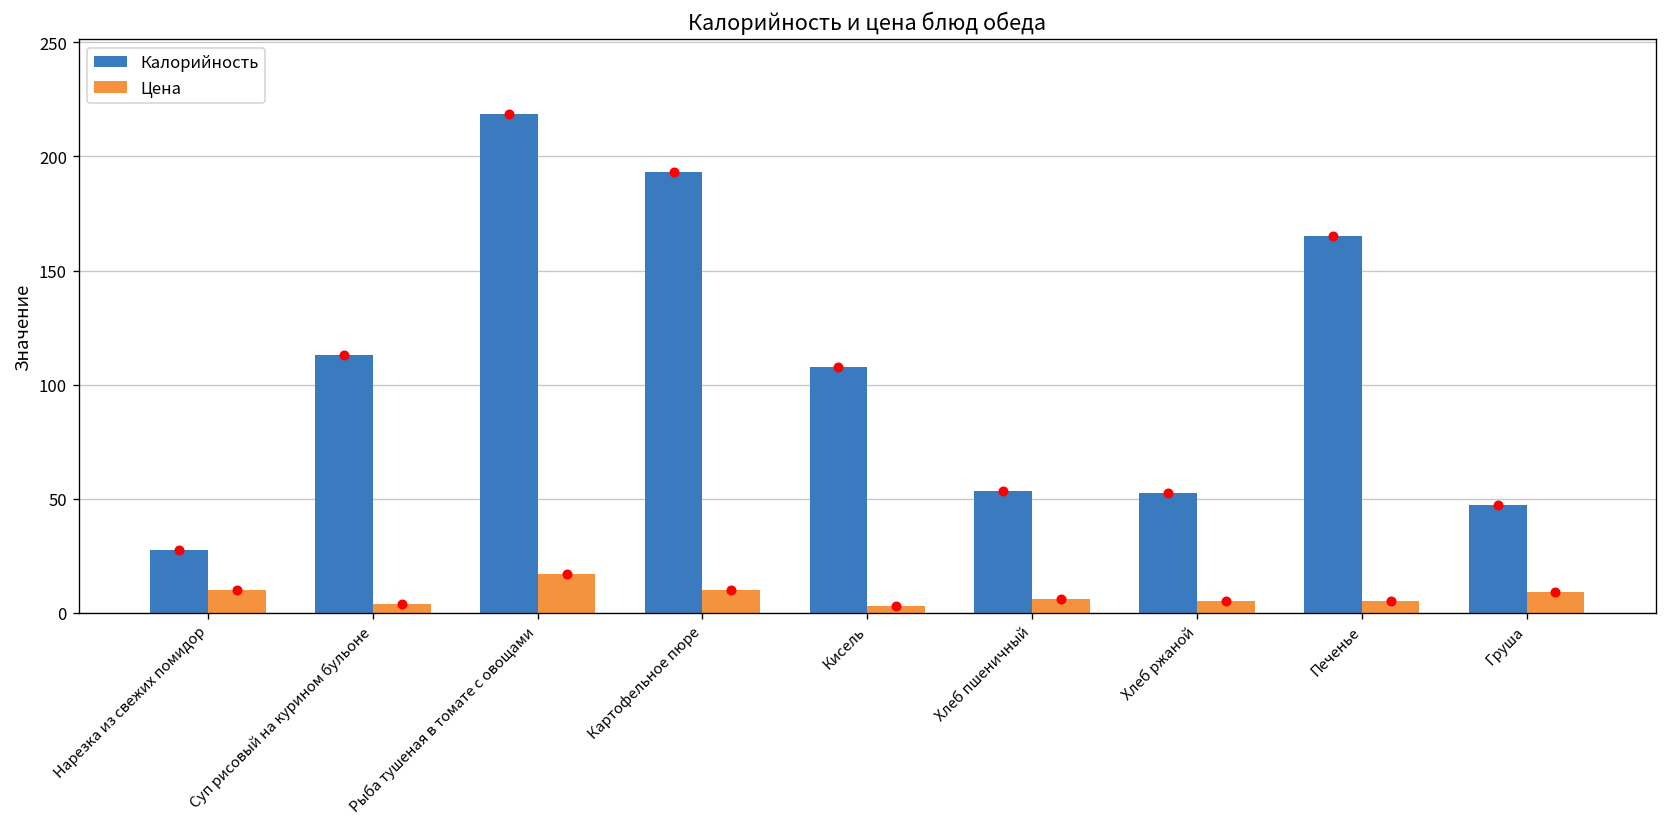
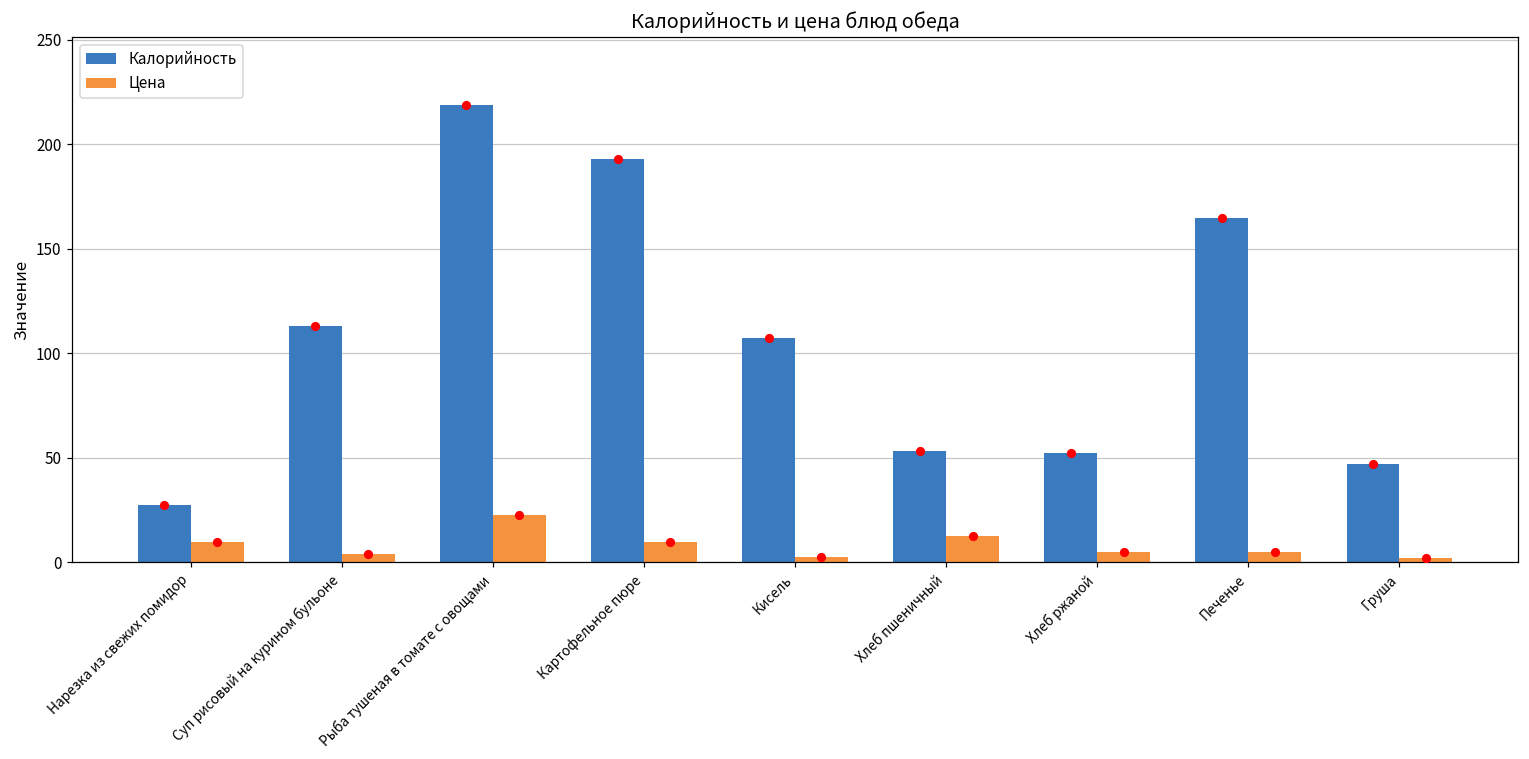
Цена, Рыба тушеная в томате с овощами: 17 -> 23
Цена, Хлеб пшеничный: 6 -> 13
Цена, Груша: 9 -> 2
